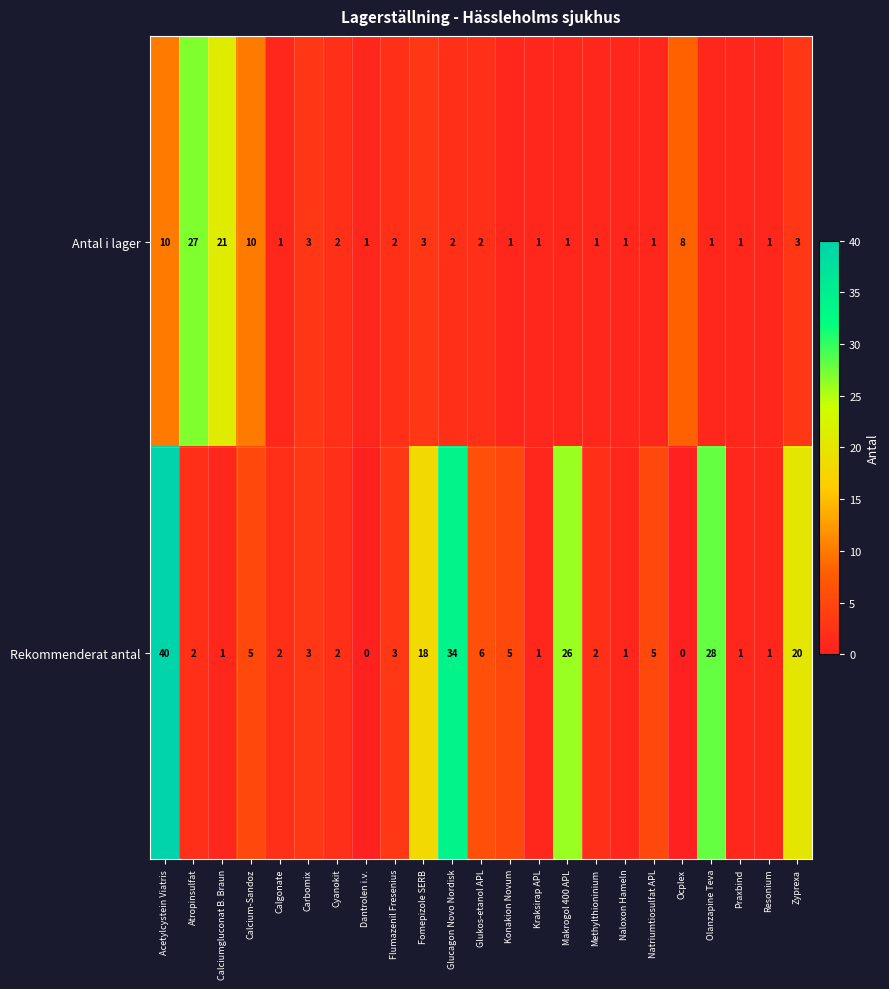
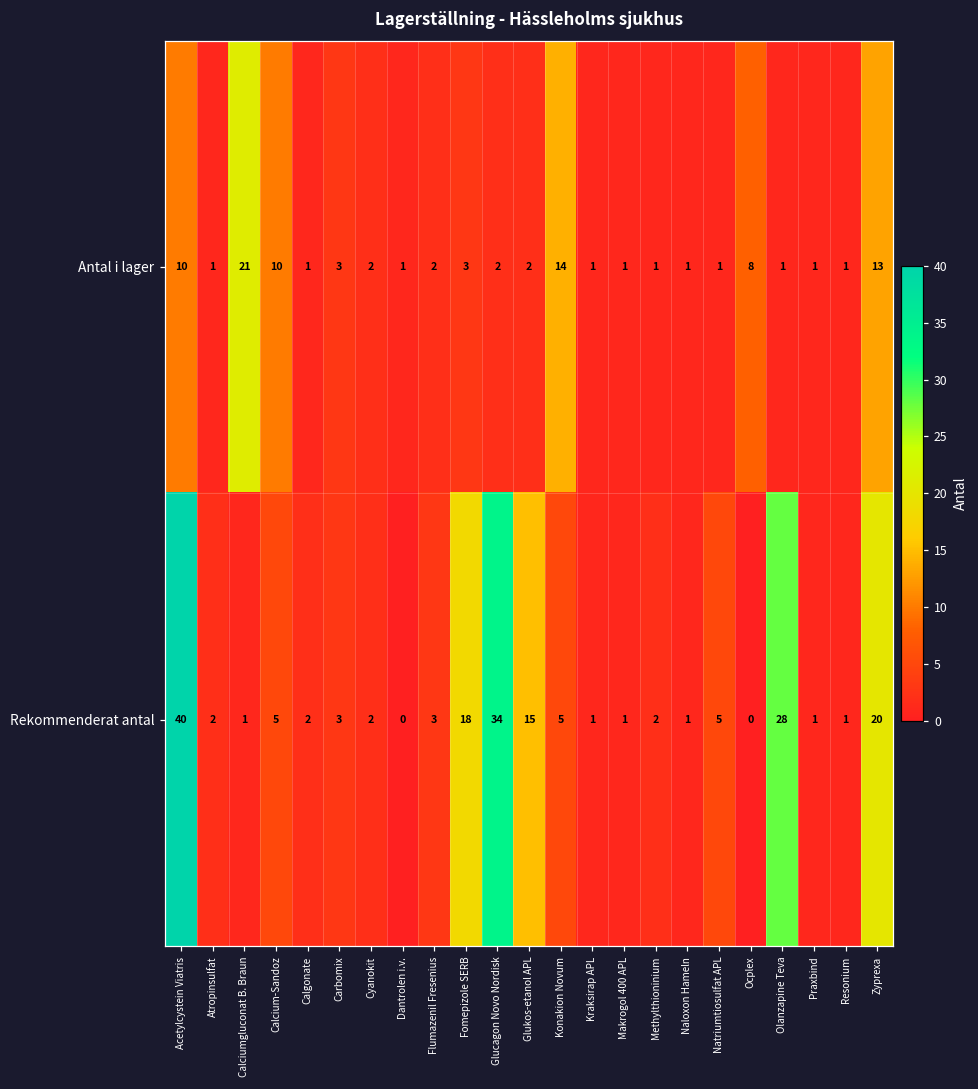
Antal i lager, Atropinsulfat: 27 -> 1
Antal i lager, Konakion Novum: 1 -> 14
Antal i lager, Zyprexa: 3 -> 13
Rekommenderat antal, Glukos-etanol APL: 6 -> 15
Rekommenderat antal, Makrogol 400 APL: 26 -> 1
